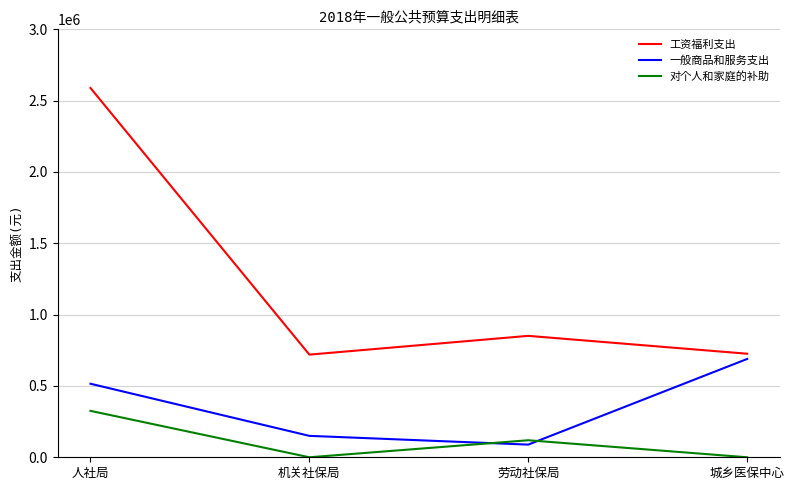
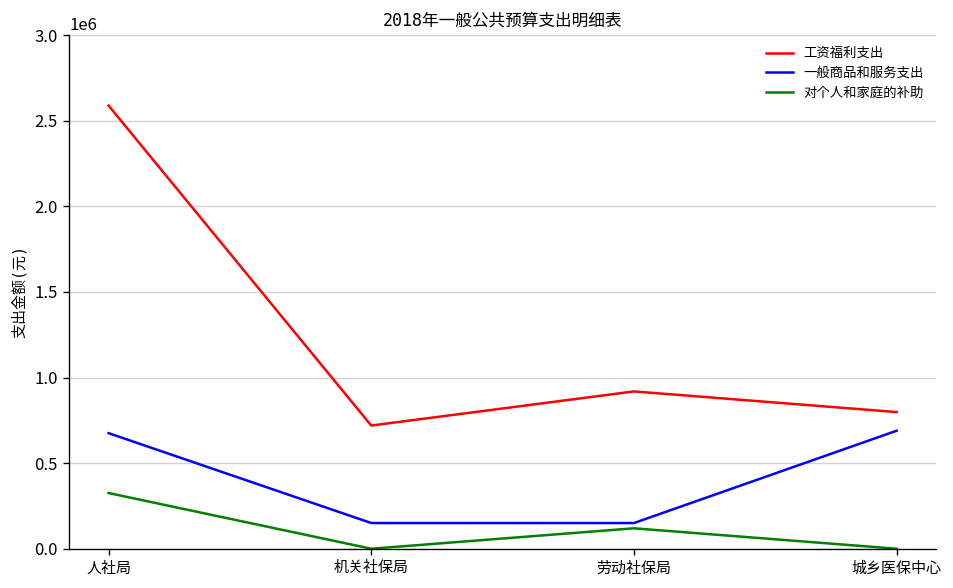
一般商品和服务支出, 人社局: 520000 -> 680000
工资福利支出, 劳动社保局: 850000 -> 920000
一般商品和服务支出, 劳动社保局: 90000 -> 150000
工资福利支出, 城乡医保中心: 730000 -> 800000
